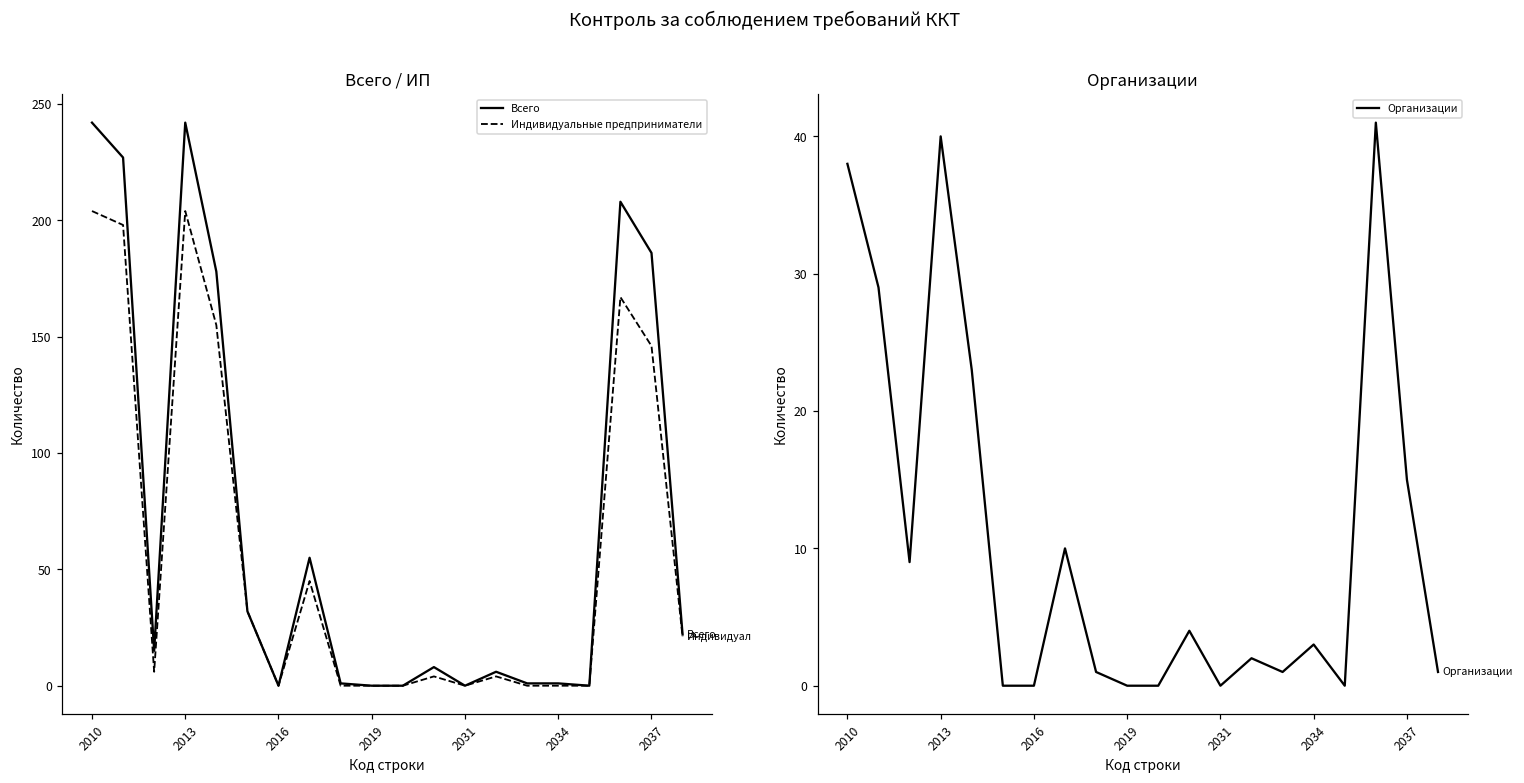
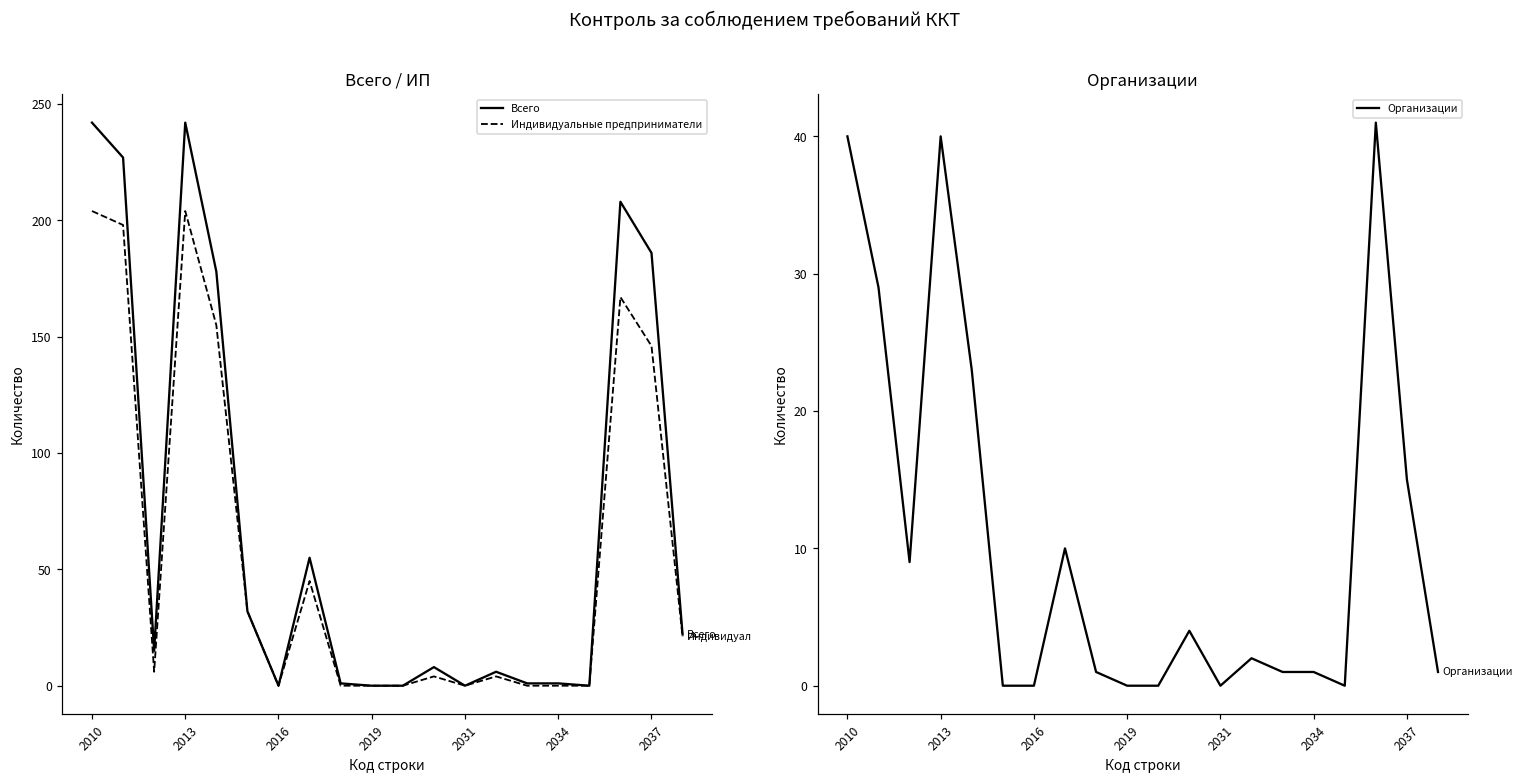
Организации, 2010: 38 -> 40
Организации, 2034: 3 -> 1
